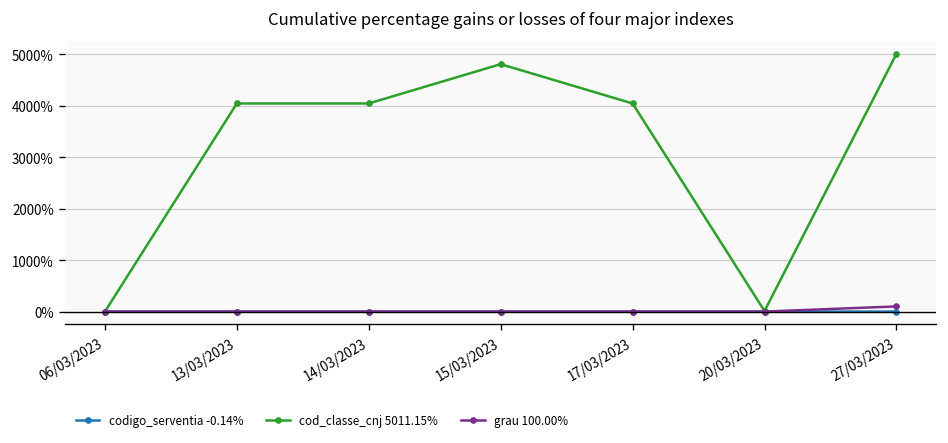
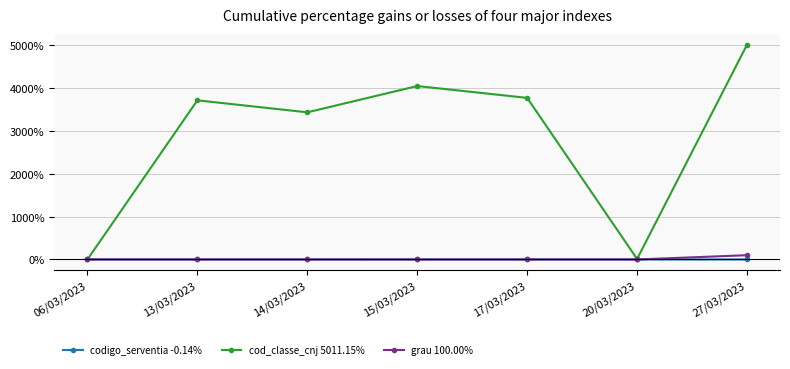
cod_classe_cnj 5011.15%, 13/03/2023: 4000% -> 3700%
cod_classe_cnj 5011.15%, 14/03/2023: 4000% -> 3400%
cod_classe_cnj 5011.15%, 15/03/2023: 4800% -> 4000%
cod_classe_cnj 5011.15%, 17/03/2023: 4000% -> 3800%
